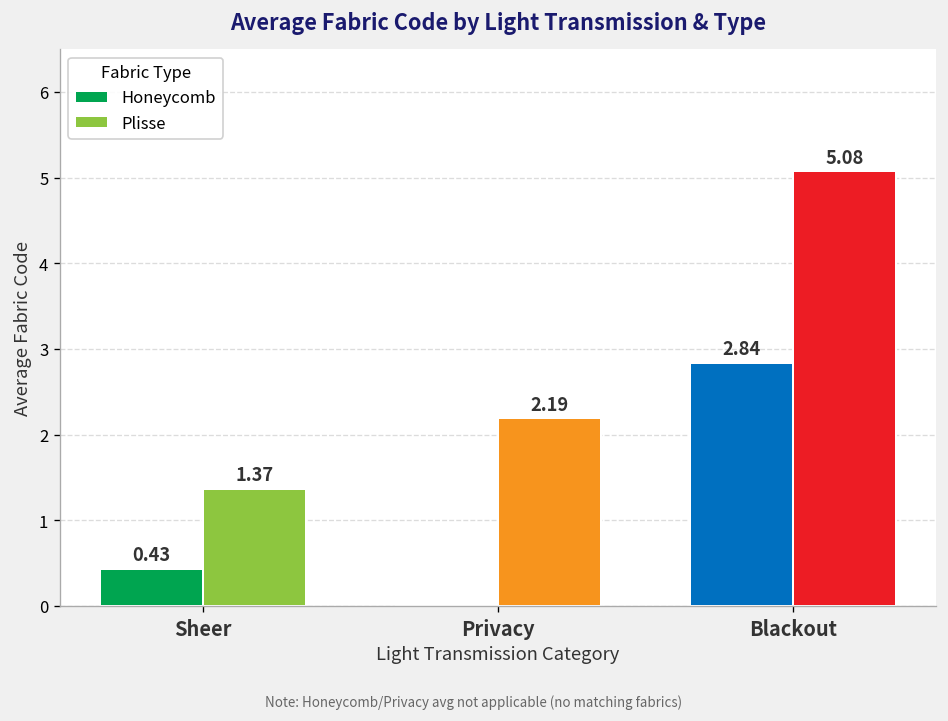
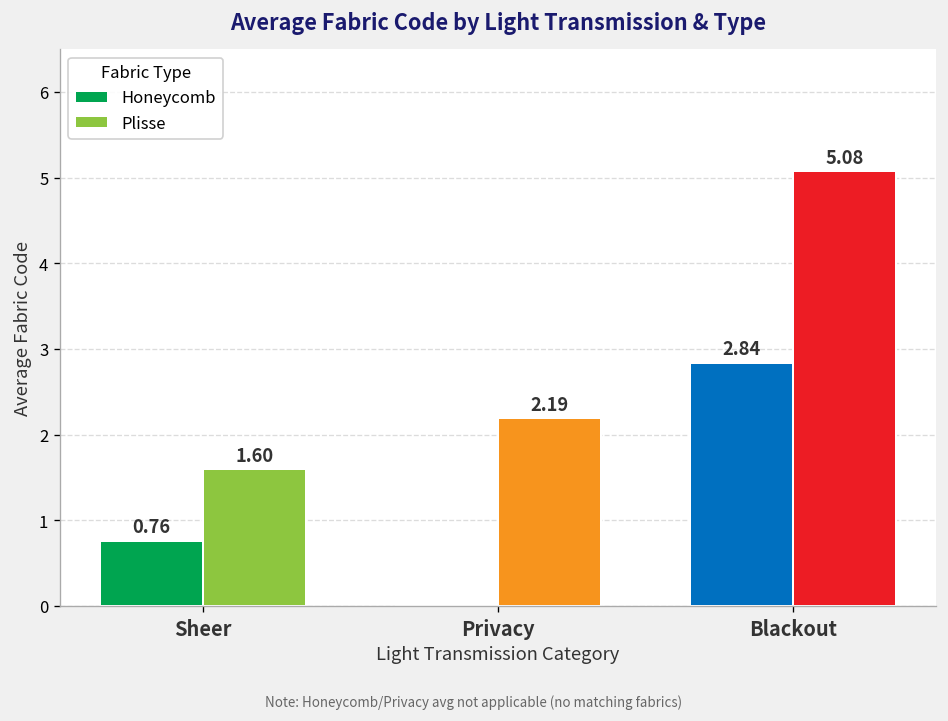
Honeycomb, Sheer: 0.43 -> 0.76
Plisse, Sheer: 1.37 -> 1.60
